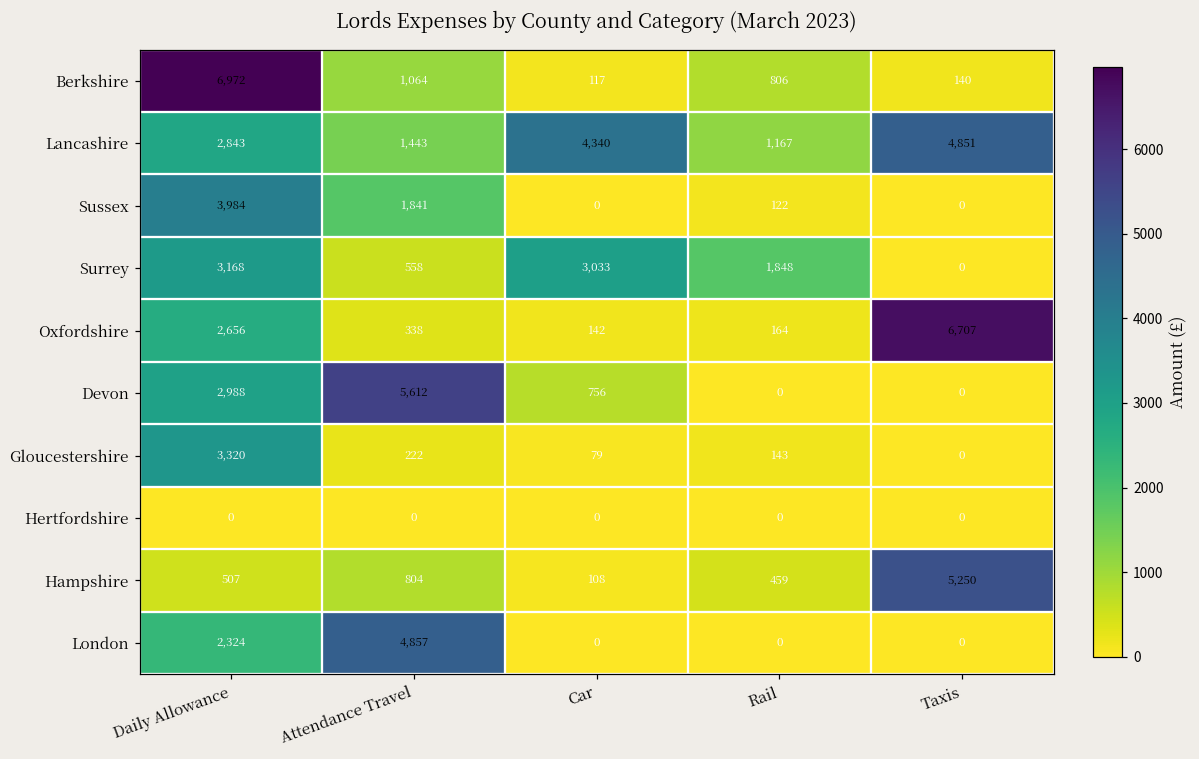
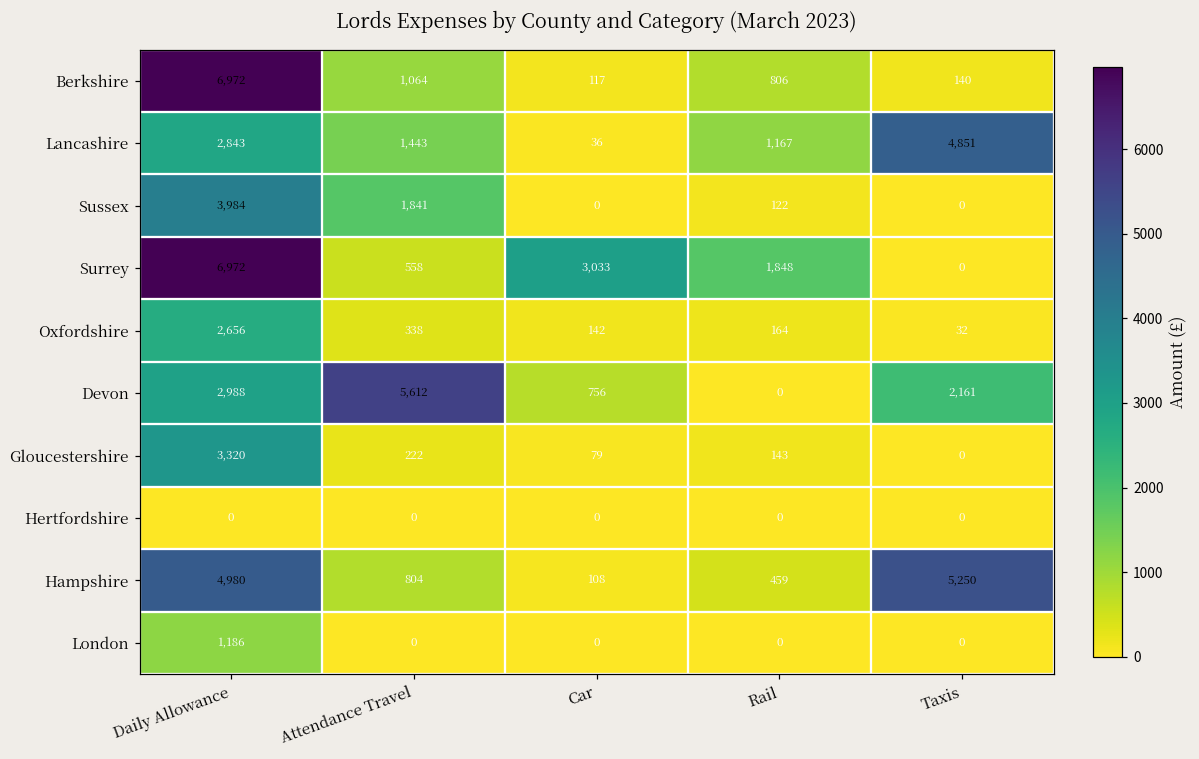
Lancashire, Car: 4,340 -> 36
Surrey, Daily Allowance: 3,168 -> 6,972
Oxfordshire, Taxis: 6,707 -> 32
Devon, Taxis: 0 -> 2,161
Hampshire, Daily Allowance: 507 -> 4,980
London, Daily Allowance: 2,324 -> 1,186
London, Attendance Travel: 4,857 -> 0
